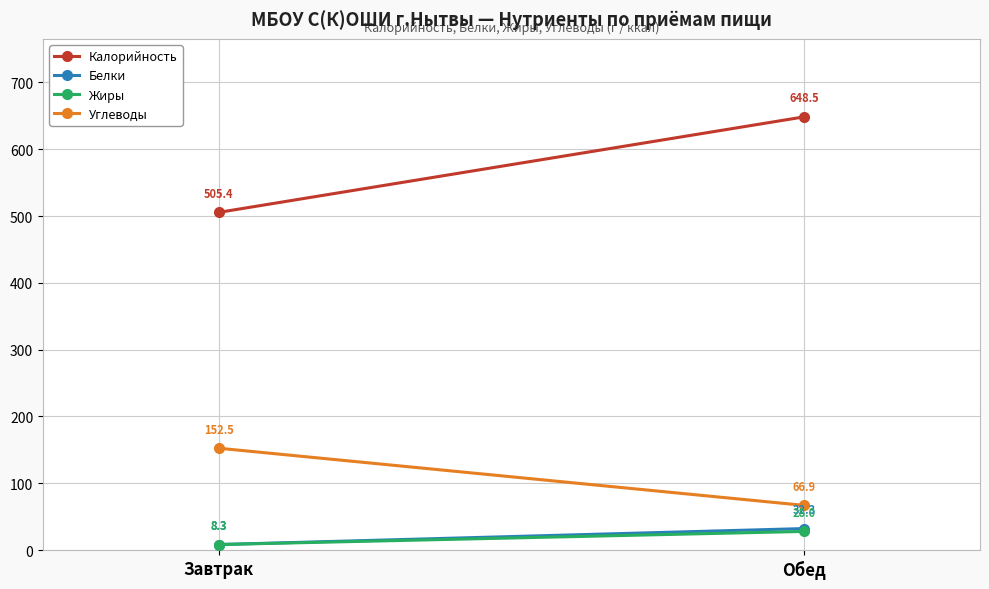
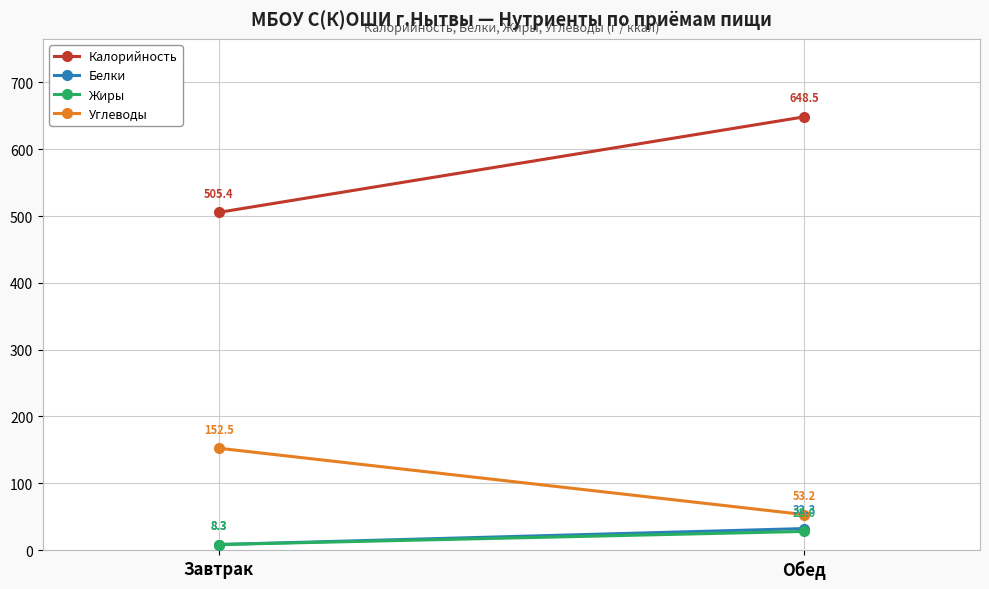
Углеводы, Обед: 66.9 -> 53.2
